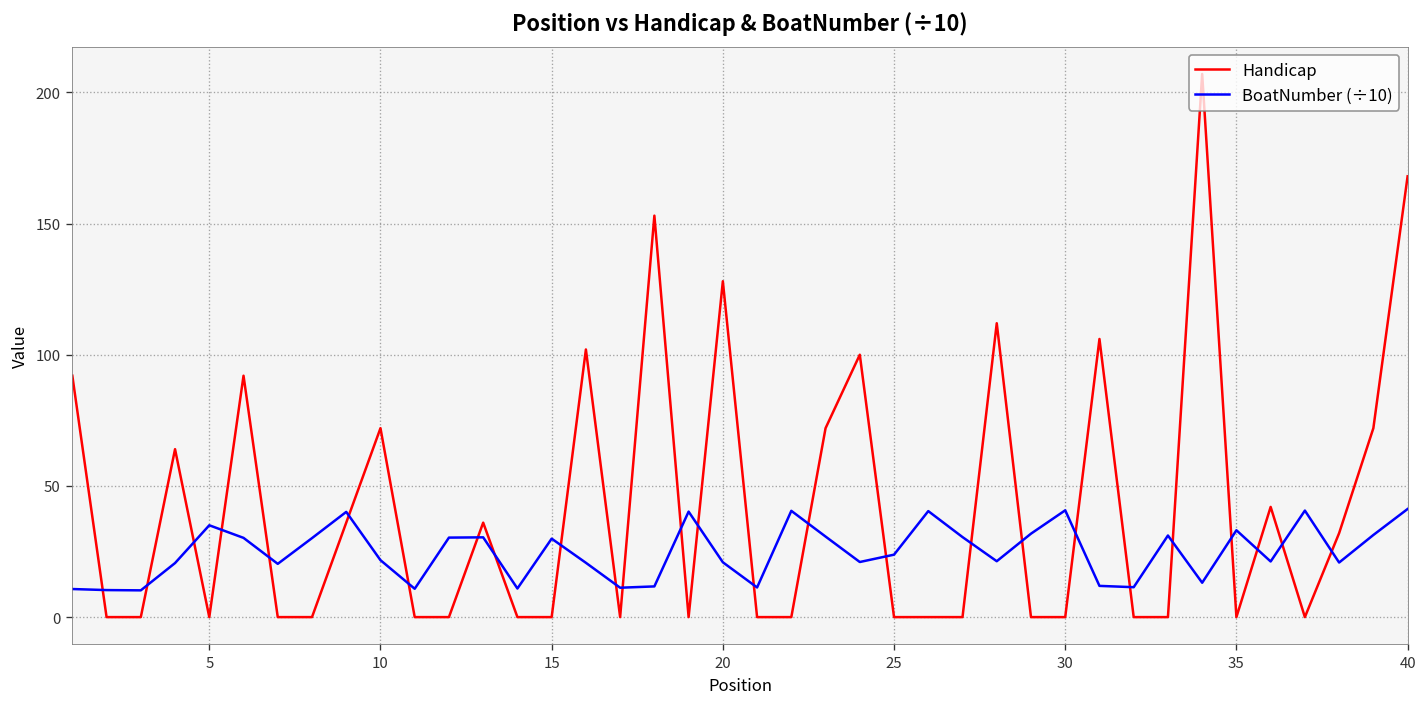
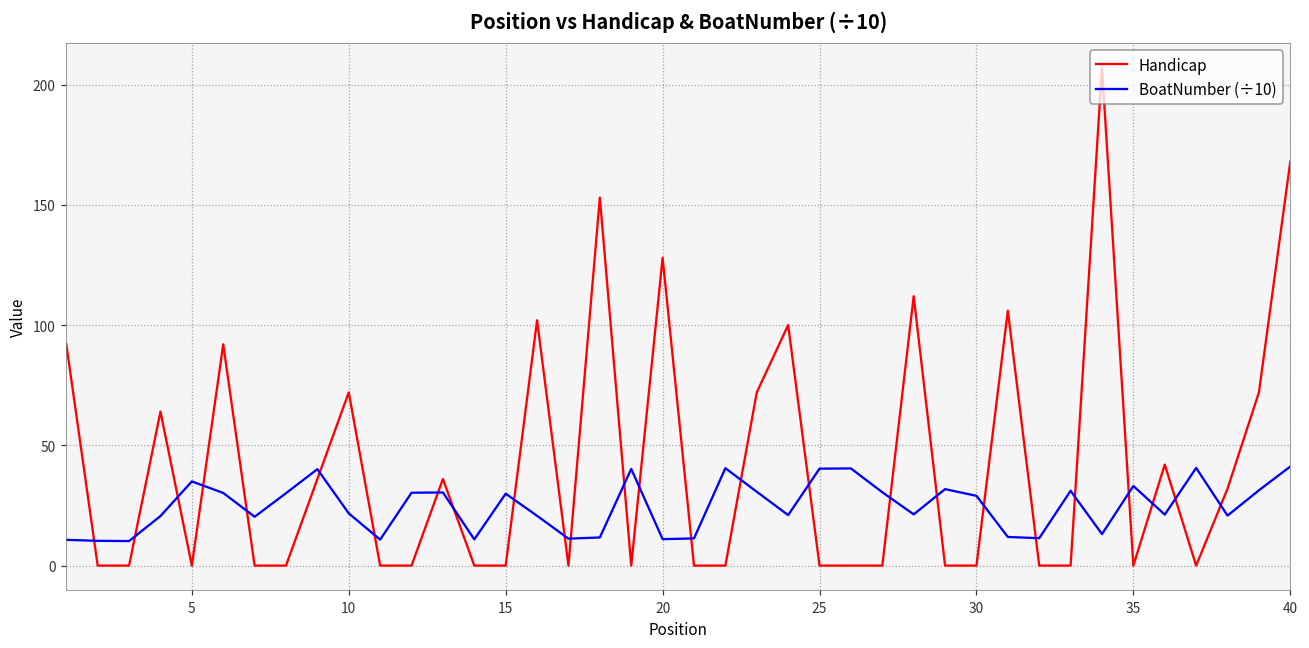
BoatNumber (÷10), 20: 21 -> 11
BoatNumber (÷10), 25: 24 -> 40
BoatNumber (÷10), 30: 41 -> 29
